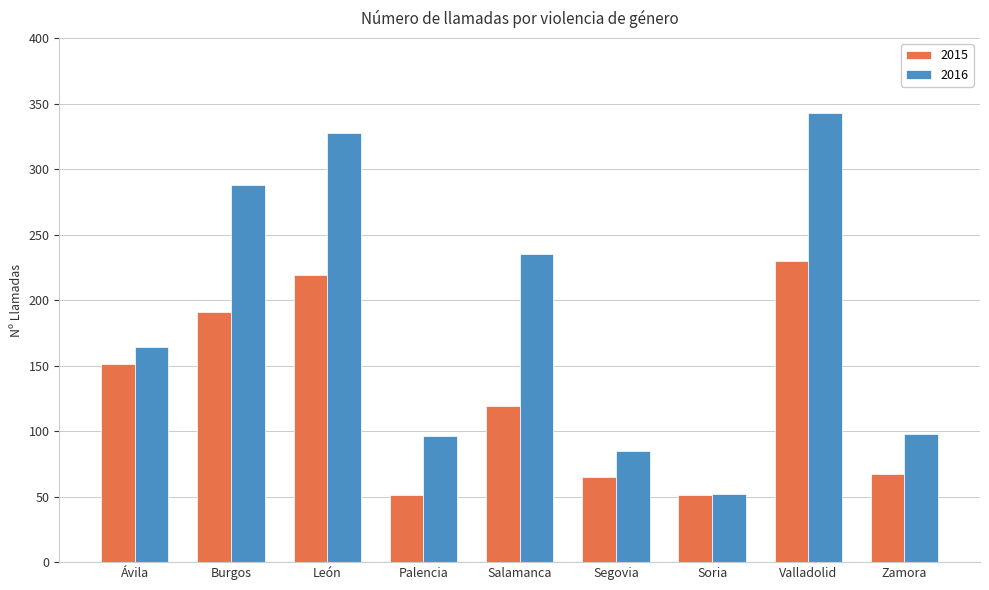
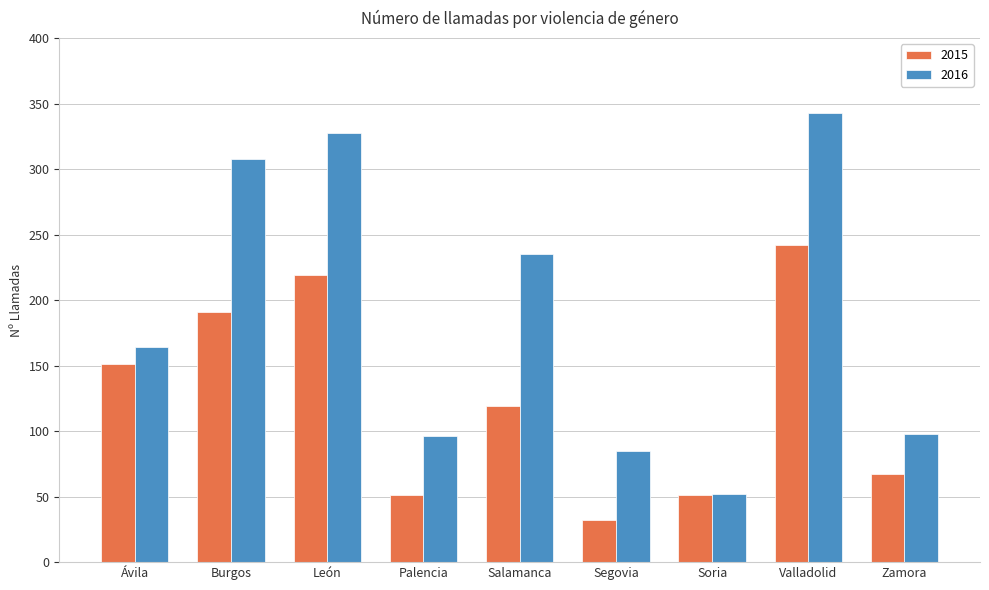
2016, Burgos: 288 -> 308
2015, Segovia: 65 -> 32
2015, Valladolid: 230 -> 242
